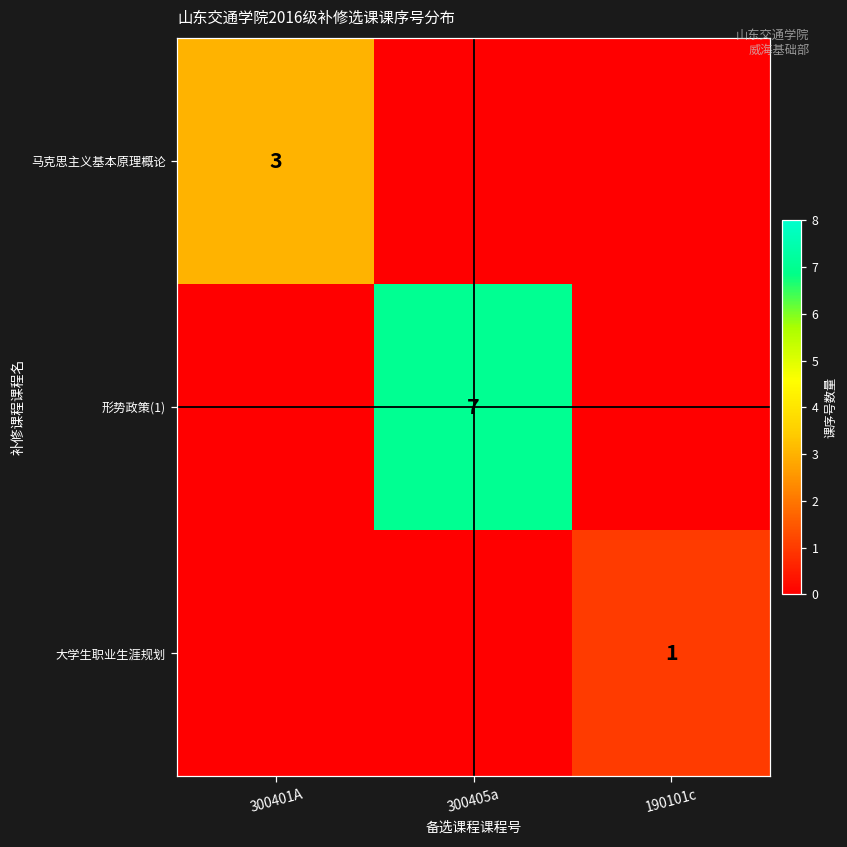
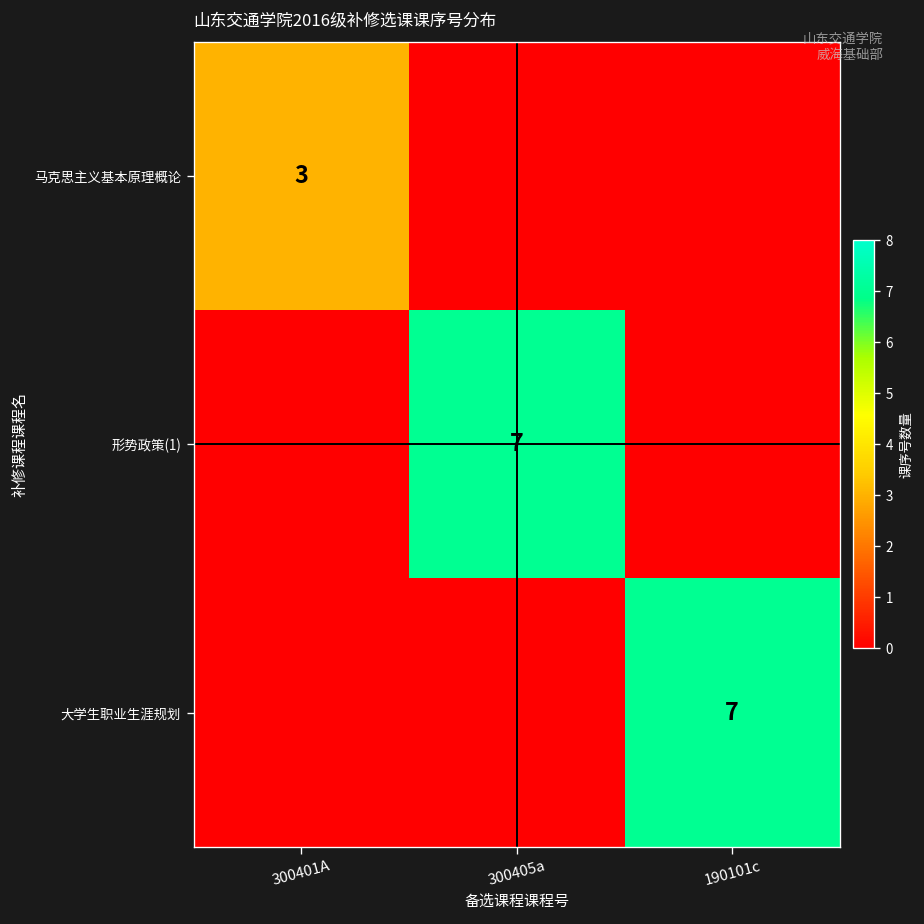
大学生职业生涯规划, 190101c: 1 -> 7
